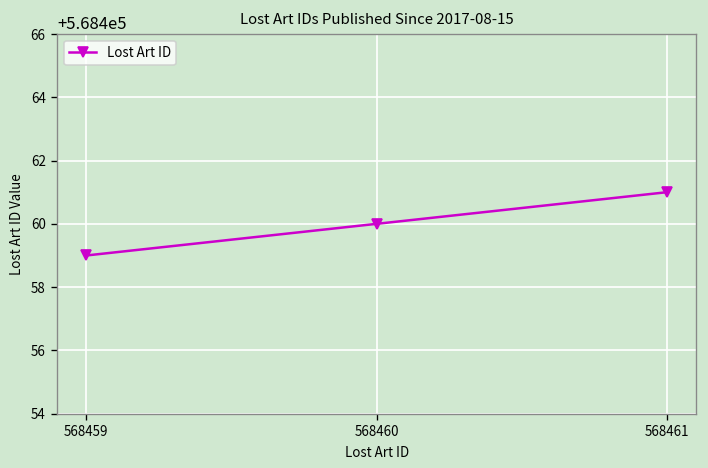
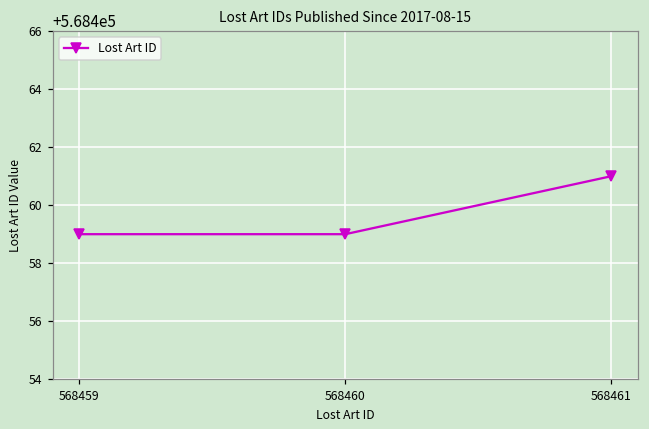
568460: 568460 -> 568459
